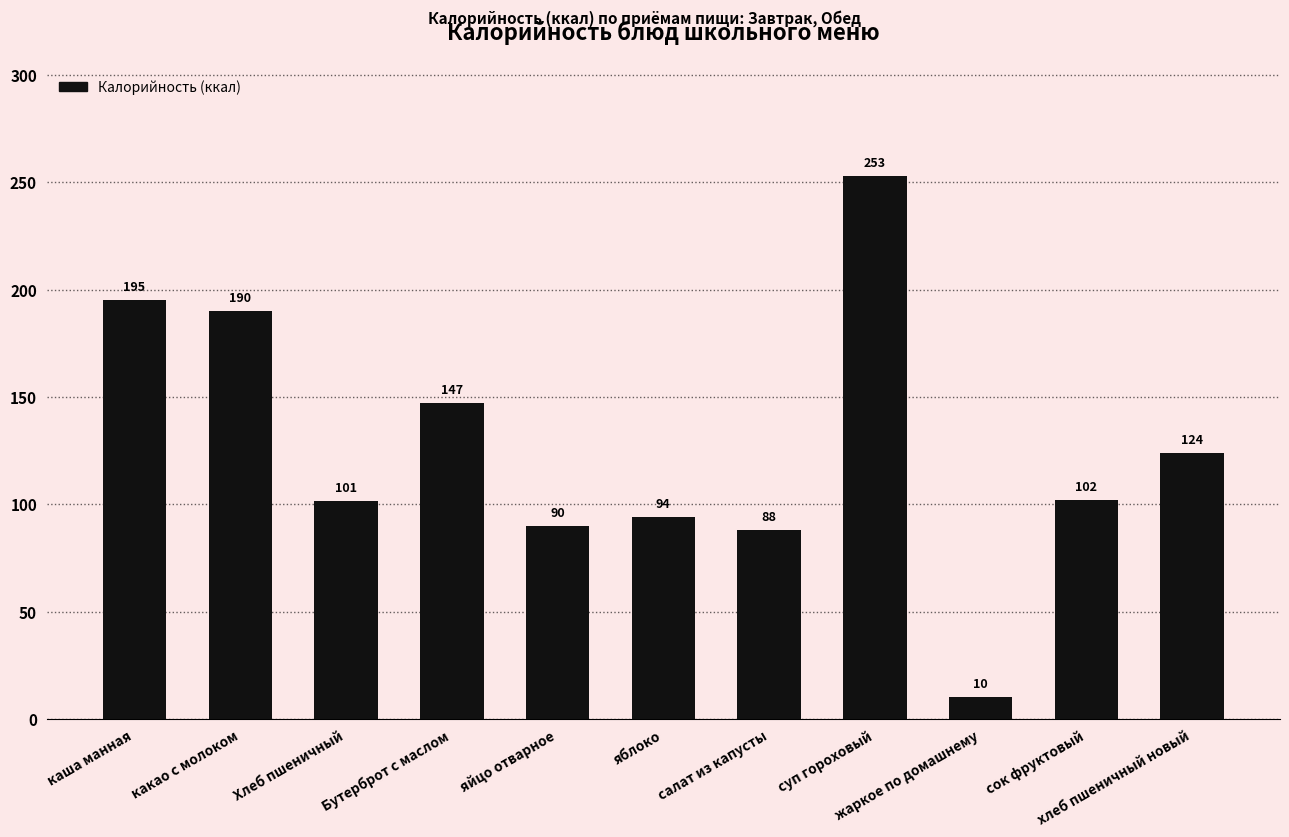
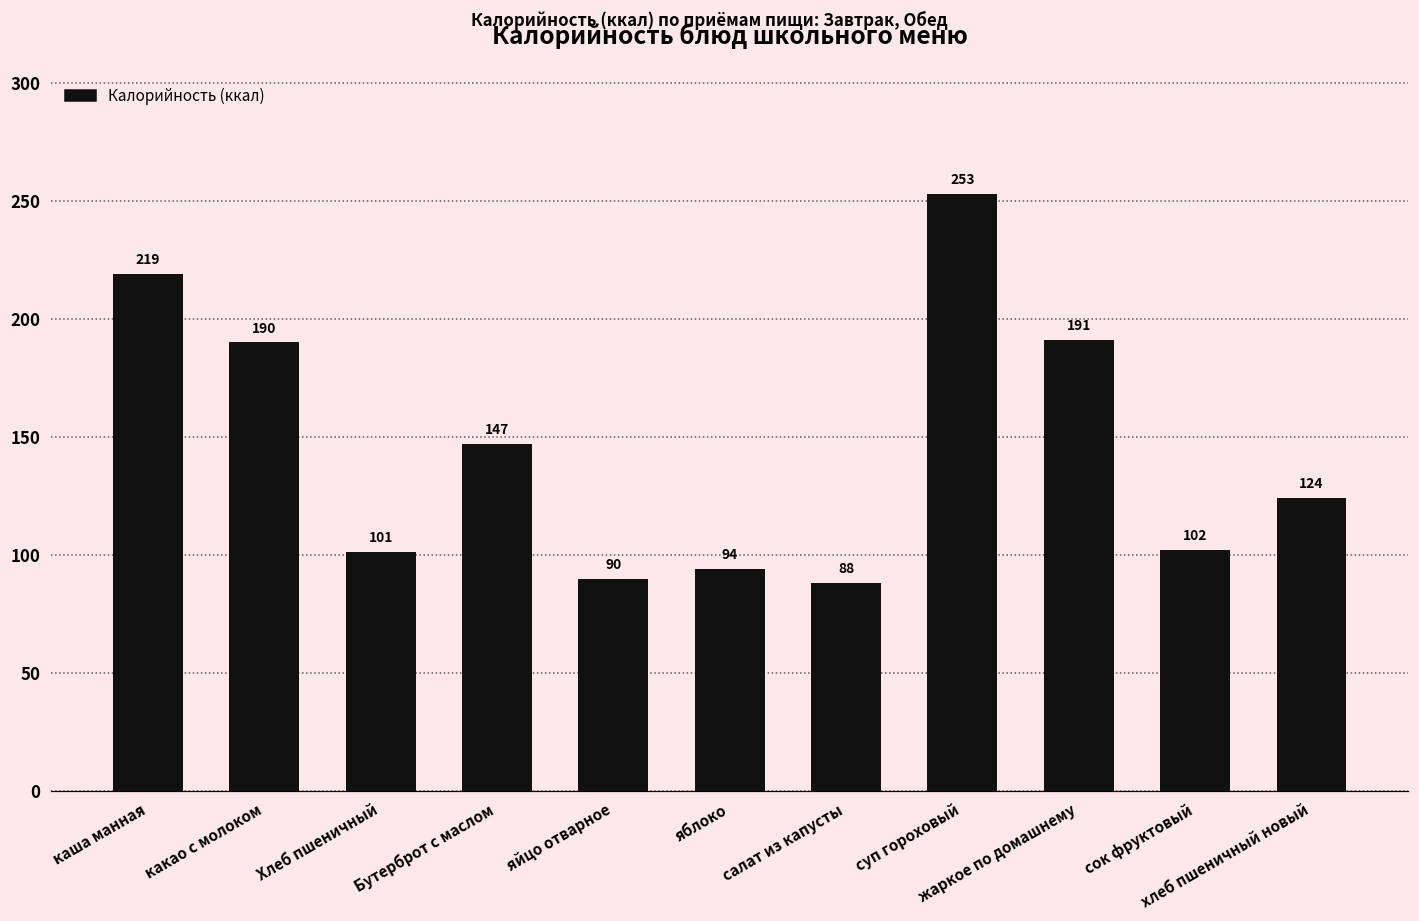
каша манная: 195 -> 219
жаркое по домашнему: 10 -> 191
